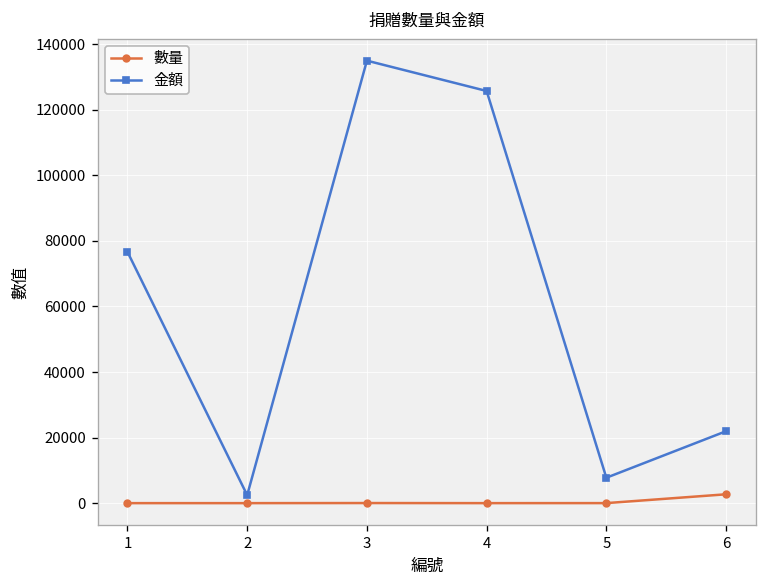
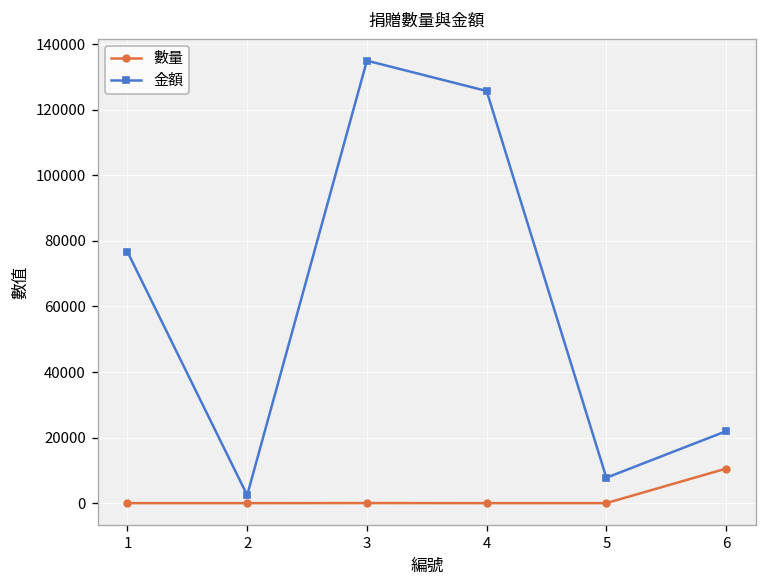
數量, 6: 3000 -> 11000
